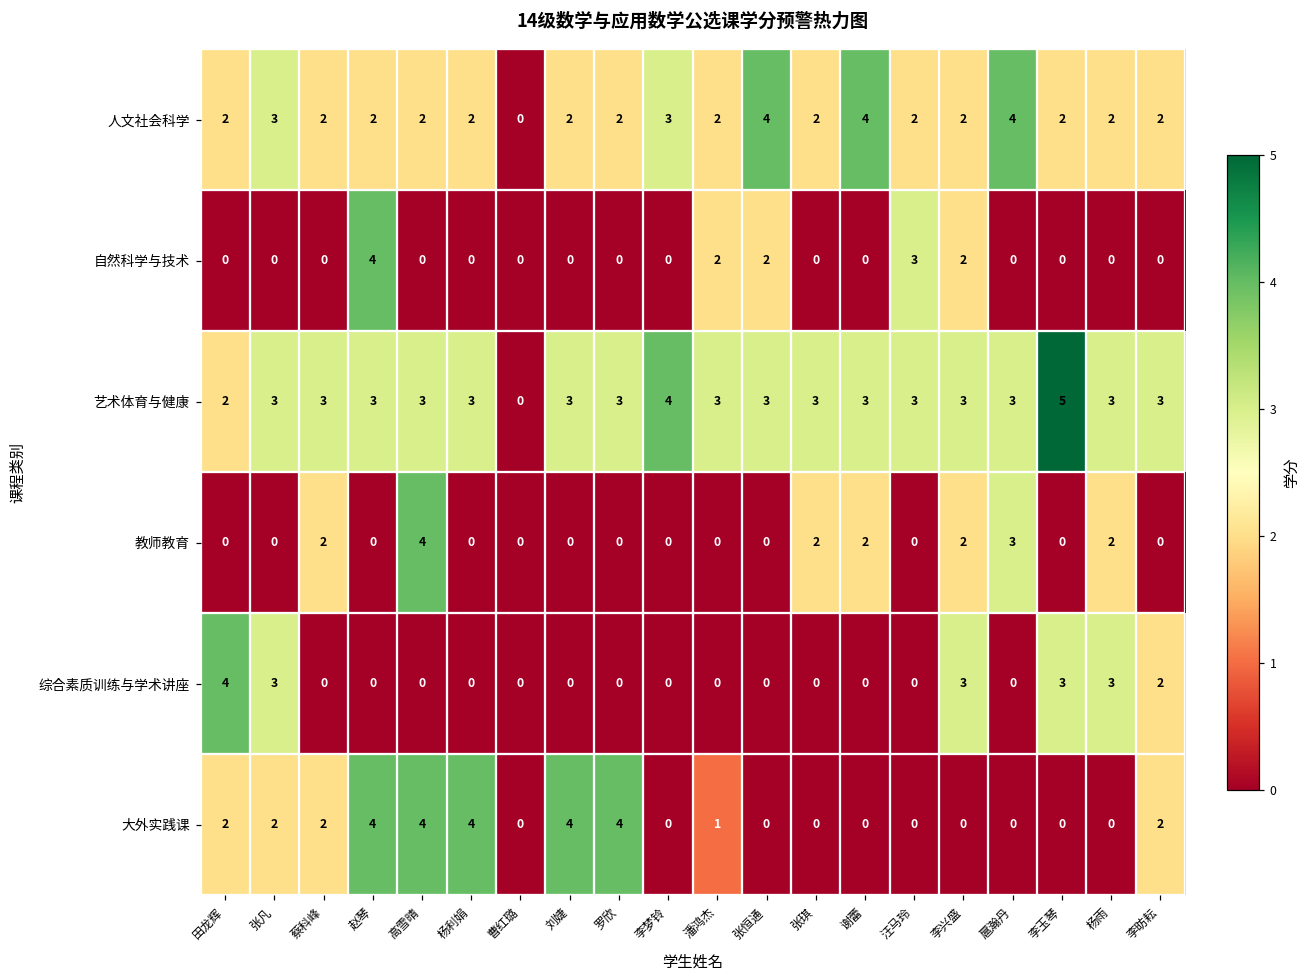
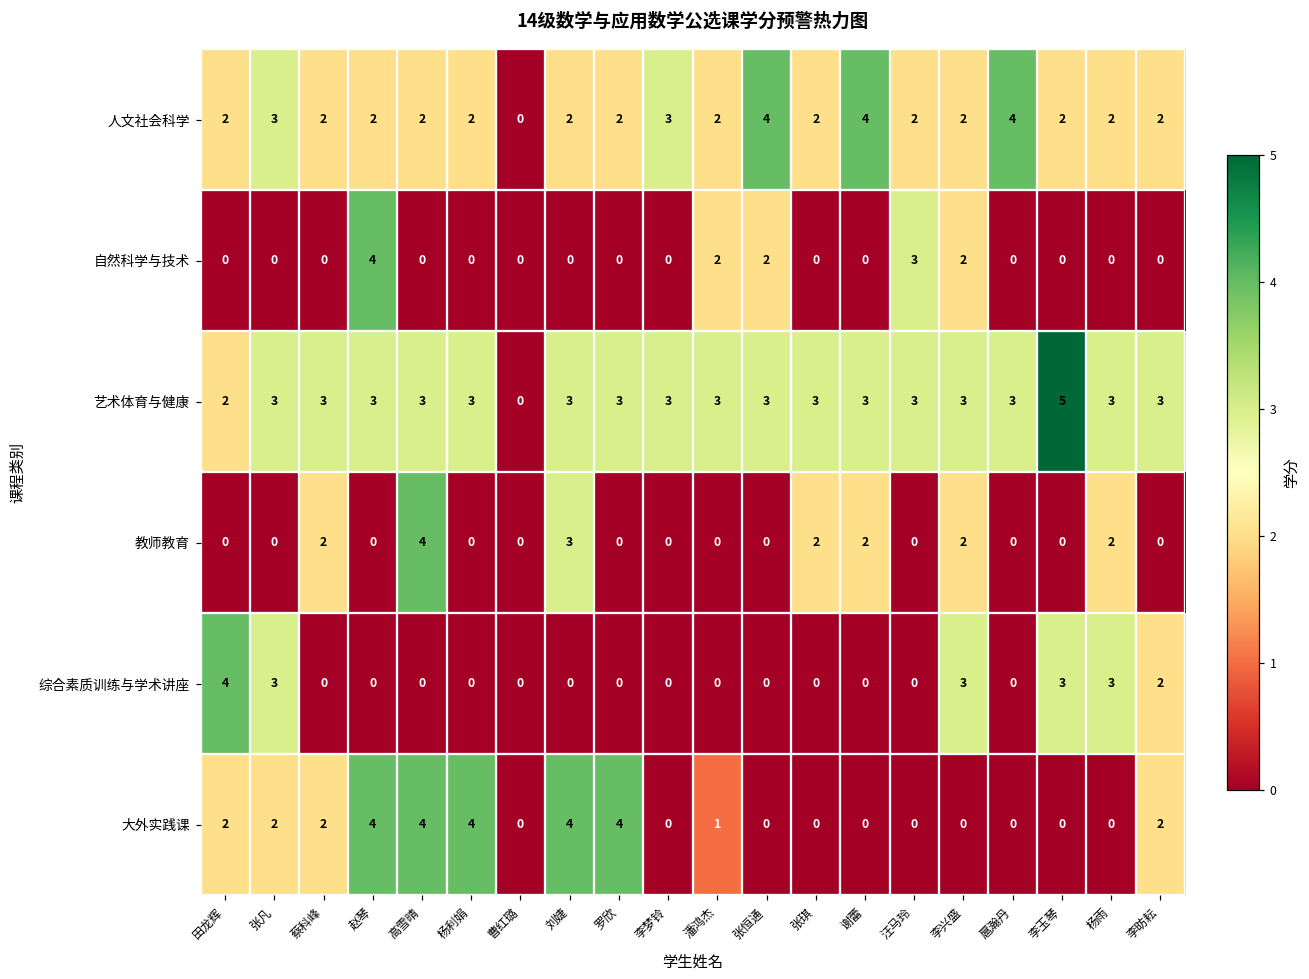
艺术体育与健康, 李梦铃: 4 -> 3
教师教育, 刘婕: 0 -> 3
教师教育, 扈瀚丹: 3 -> 0
